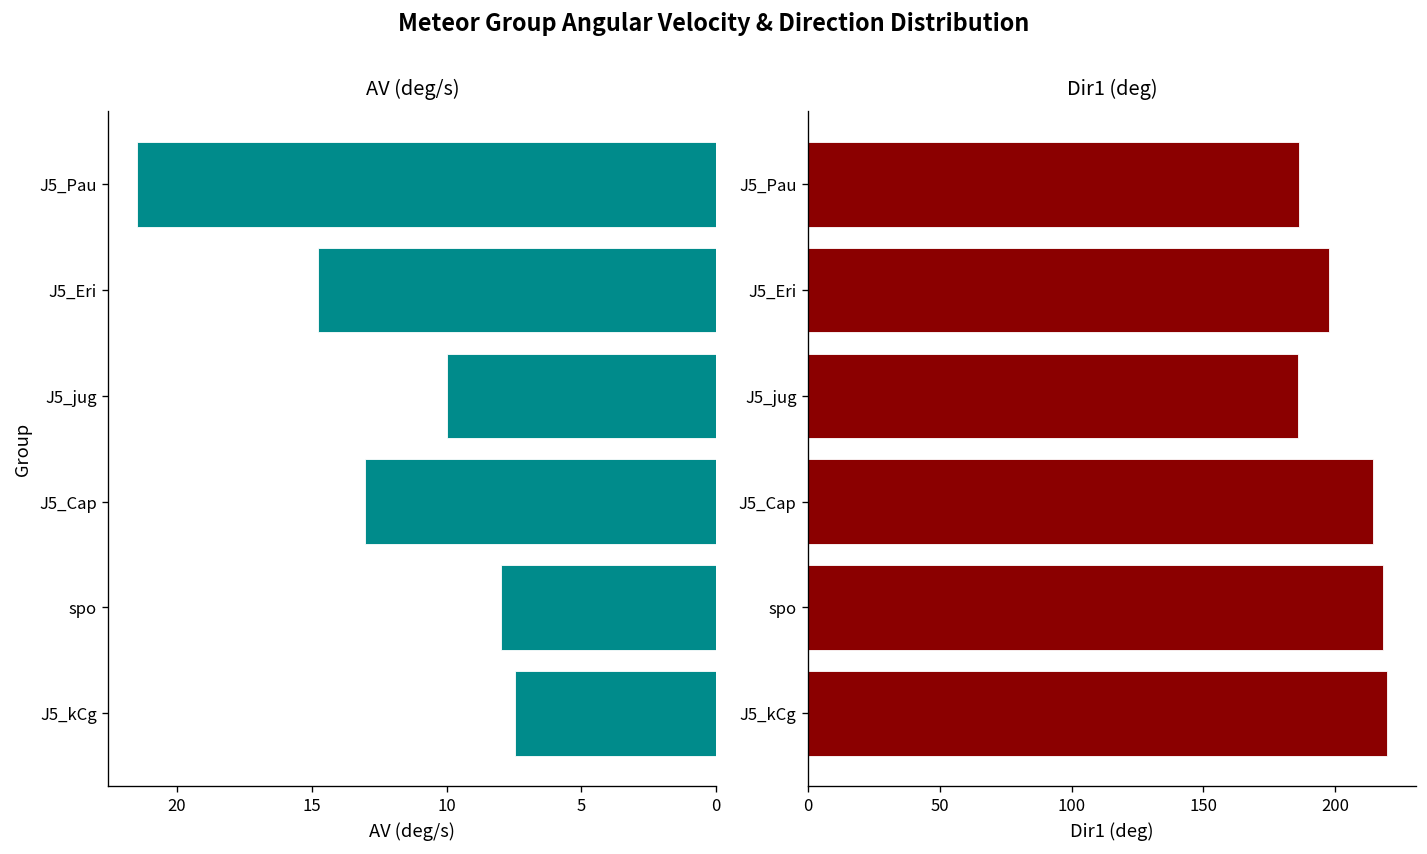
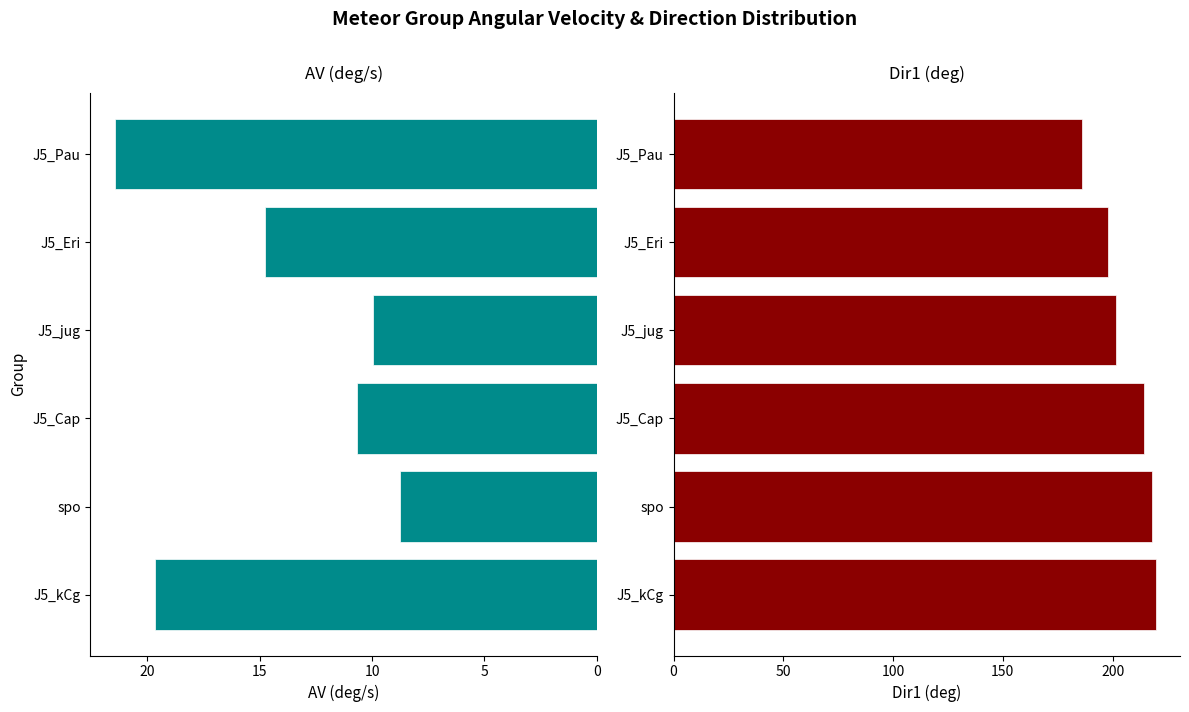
AV (deg/s), J5_Cap: 13.0 -> 10.7
AV (deg/s), spo: 8.0 -> 8.7
AV (deg/s), J5_kCg: 7.5 -> 19.6
Dir1 (deg), J5_jug: 186 -> 202
